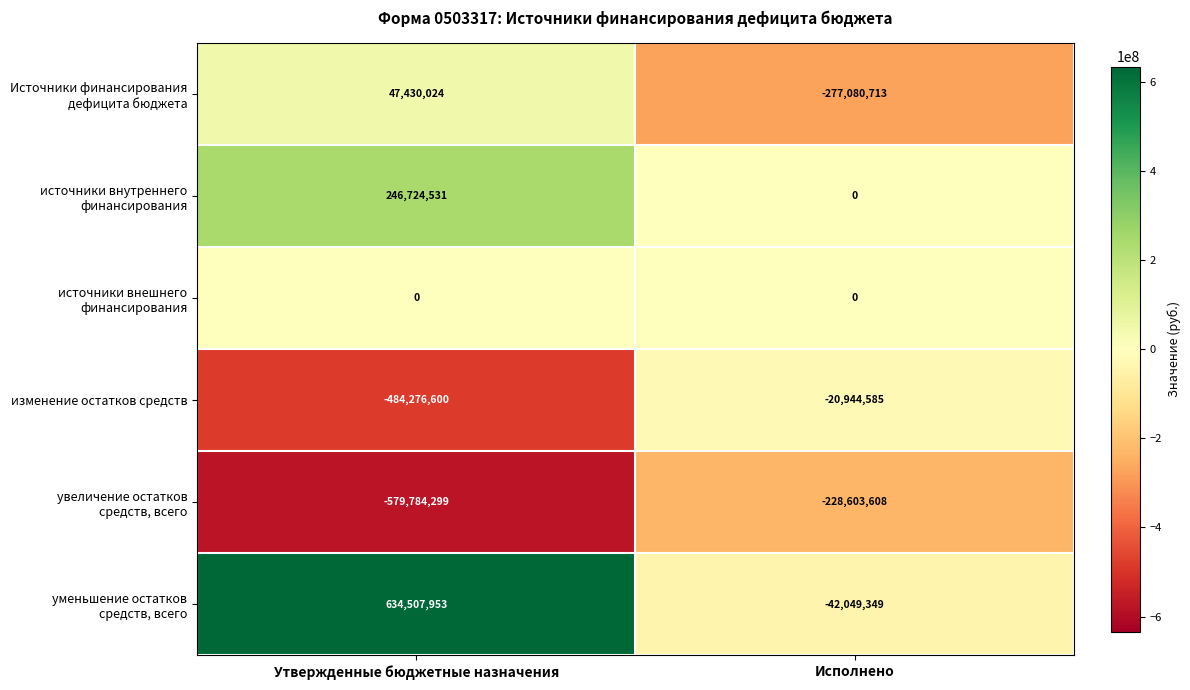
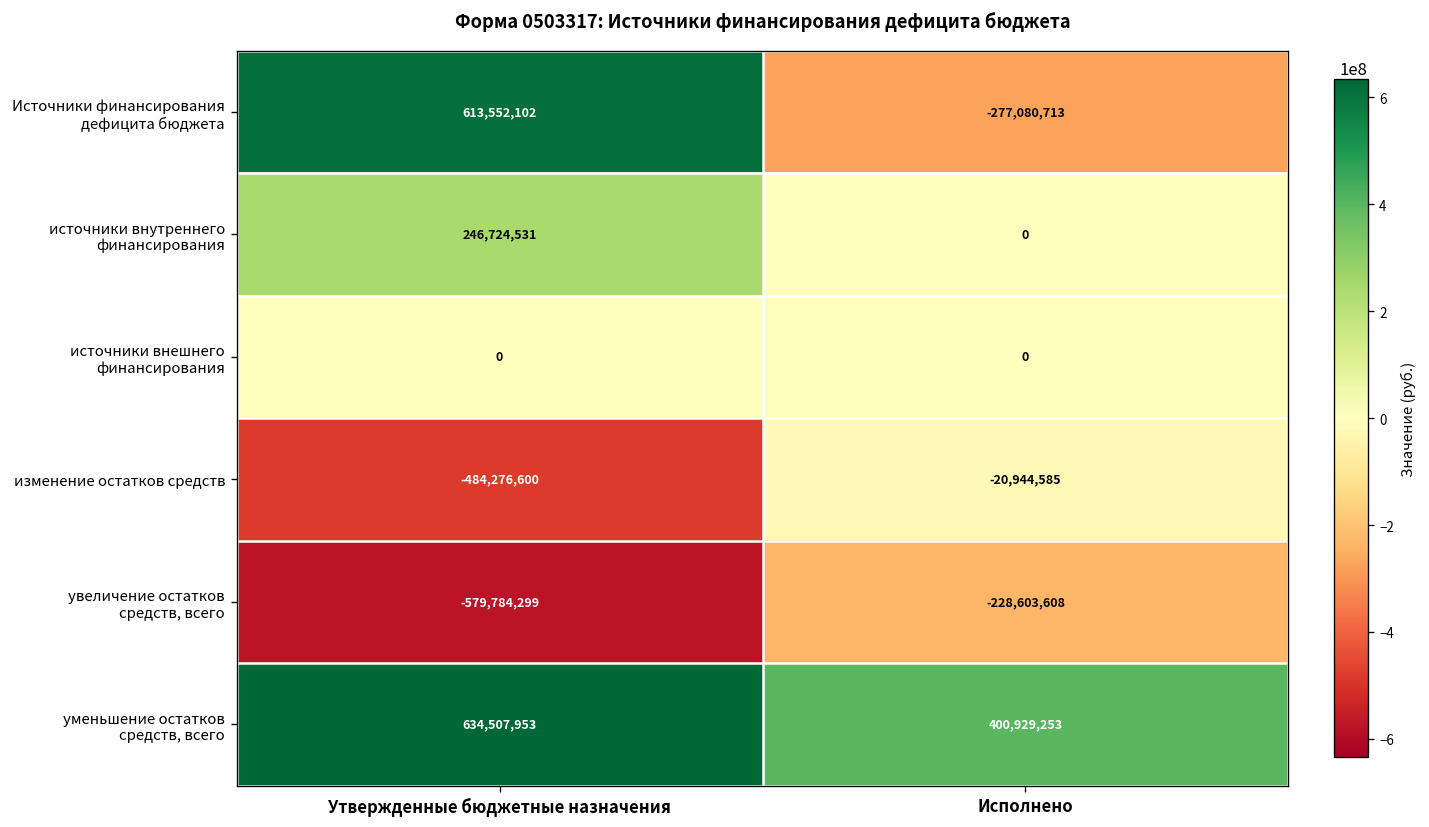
Источники финансирования дефицита бюджета, Утвержденные бюджетные назначения: 47,430,024 -> 613,552,102
уменьшение остатков средств, всего, Исполнено: -42,049,349 -> 400,929,253
